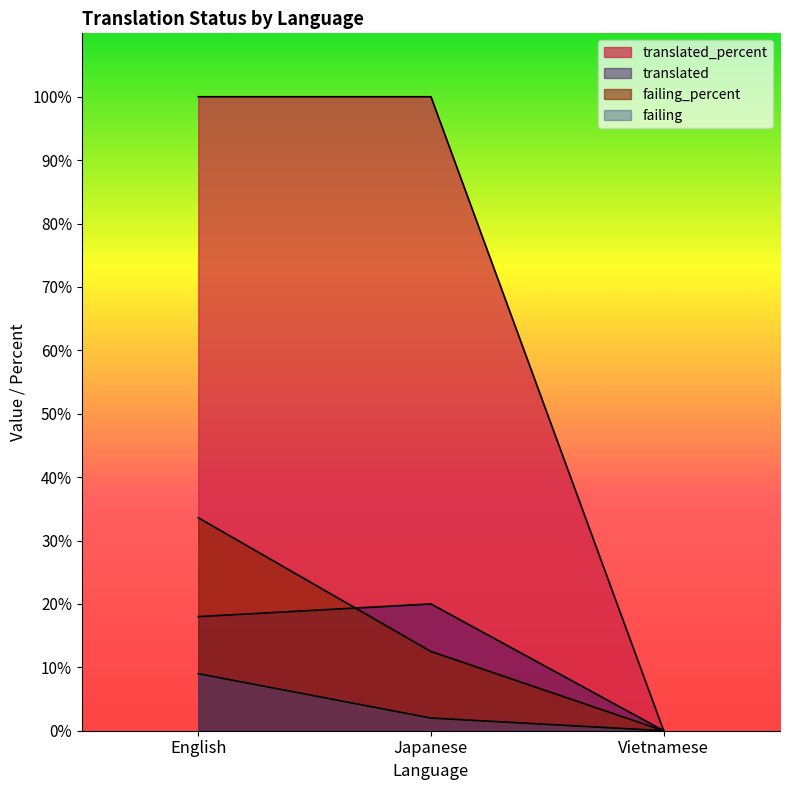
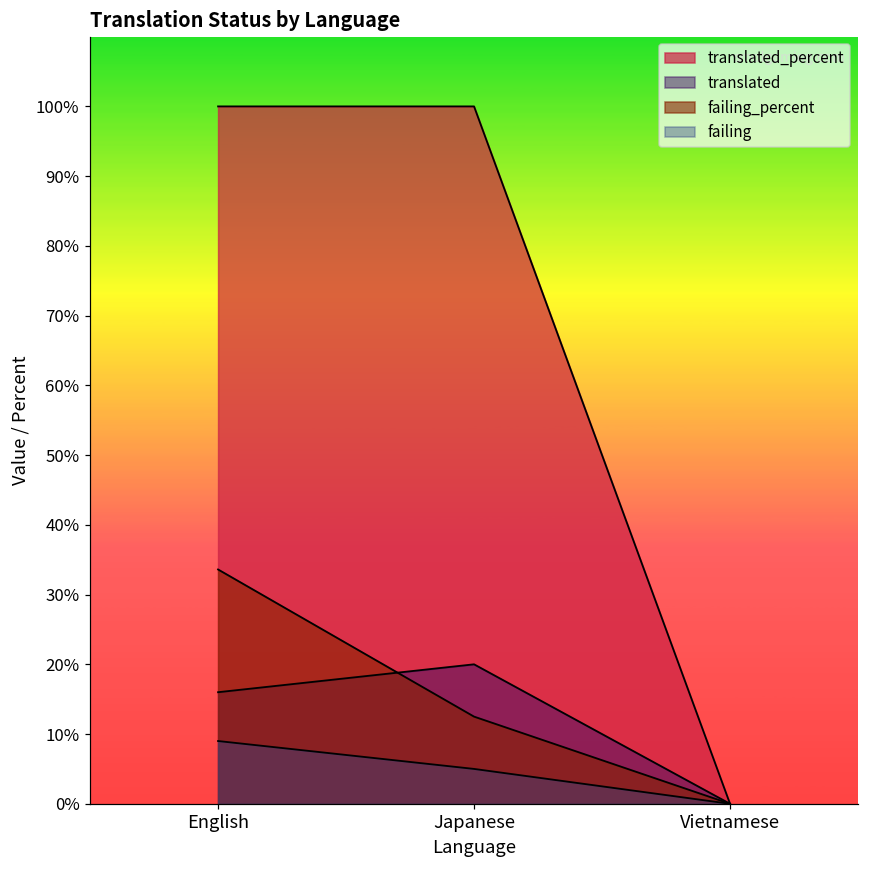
translated, English: 18% -> 16%
failing, Japanese: 2% -> 5%
